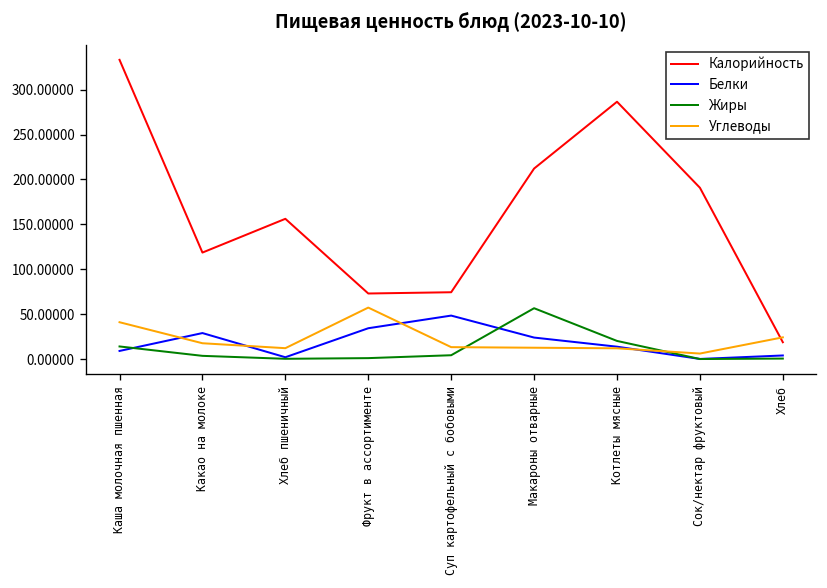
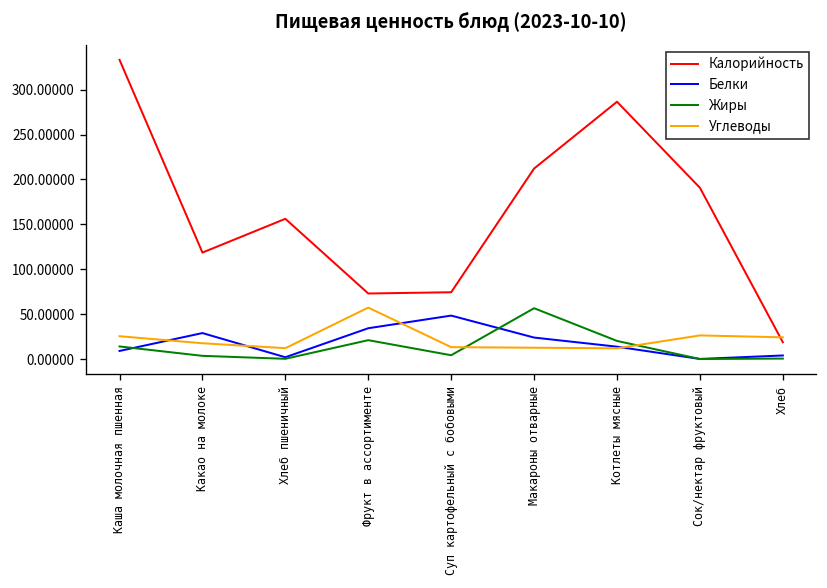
Углеводы, Каша молочная пшенная: 40 -> 30
Жиры, Фрукт в ассортименте: 0 -> 20
Углеводы, Сок/нектар фруктовый: 10 -> 30
